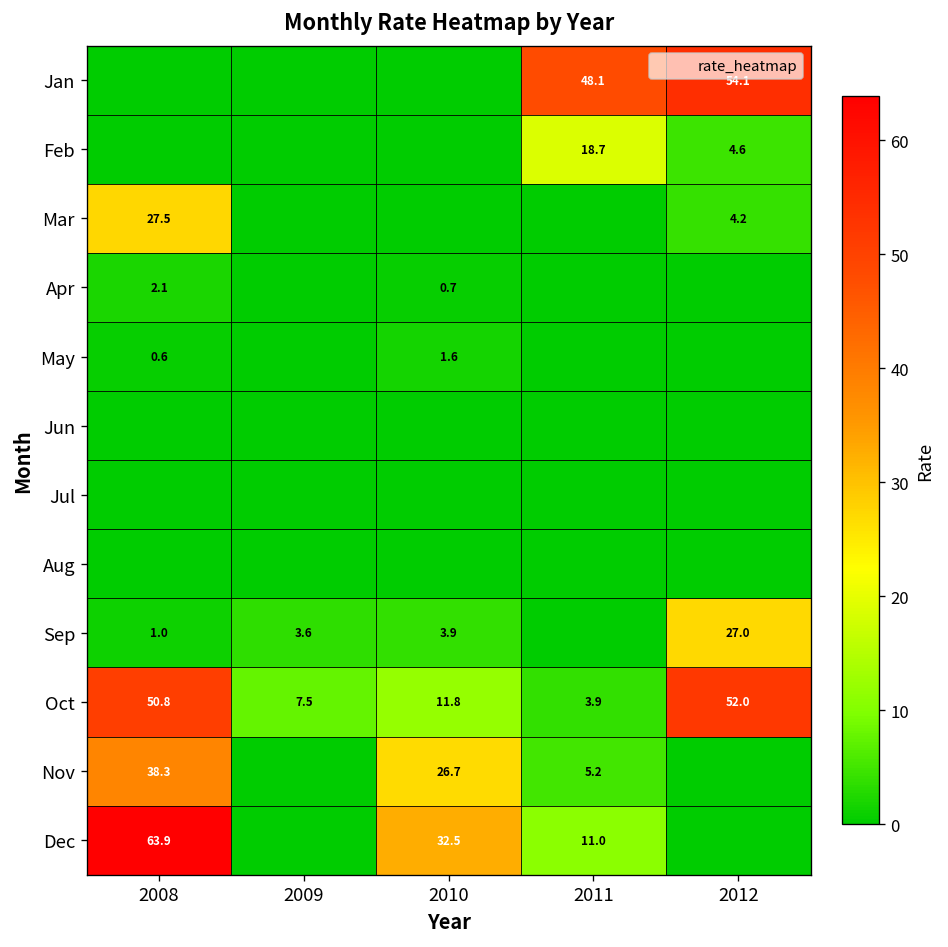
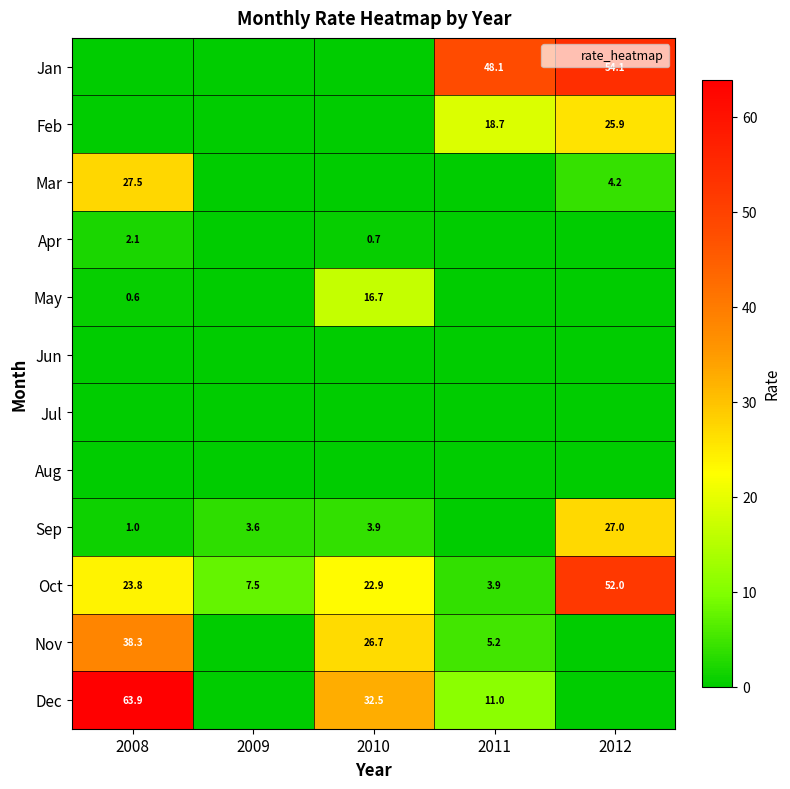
Feb, 2012: 4.6 -> 25.9
May, 2010: 1.6 -> 16.7
Oct, 2008: 50.8 -> 23.8
Oct, 2010: 11.8 -> 22.9
